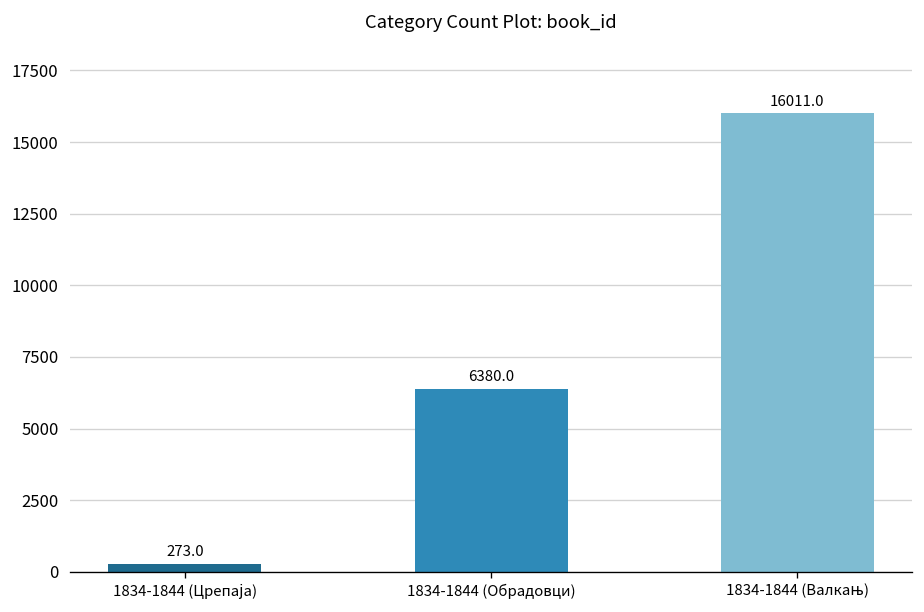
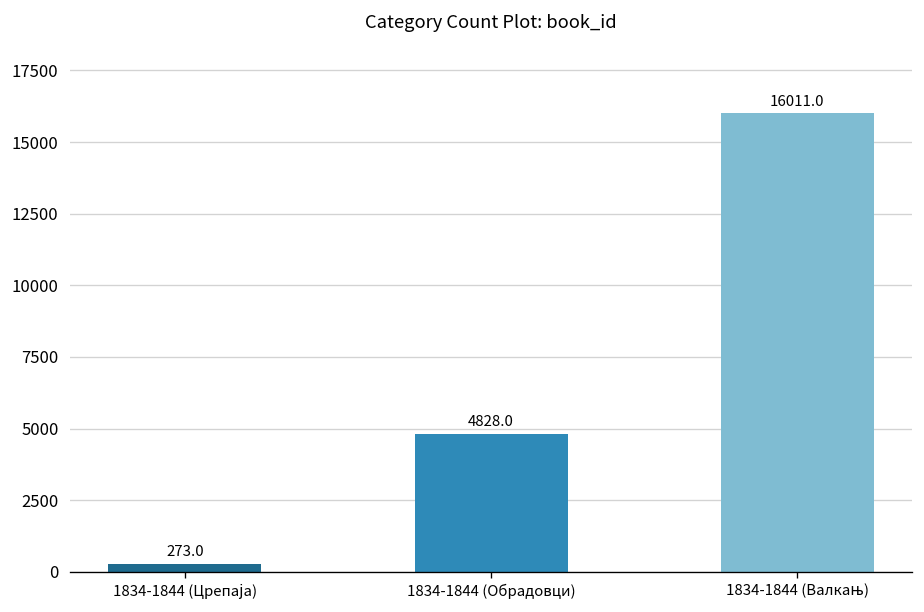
1834-1844 (Обрадовци): 6380.0 -> 4828.0
